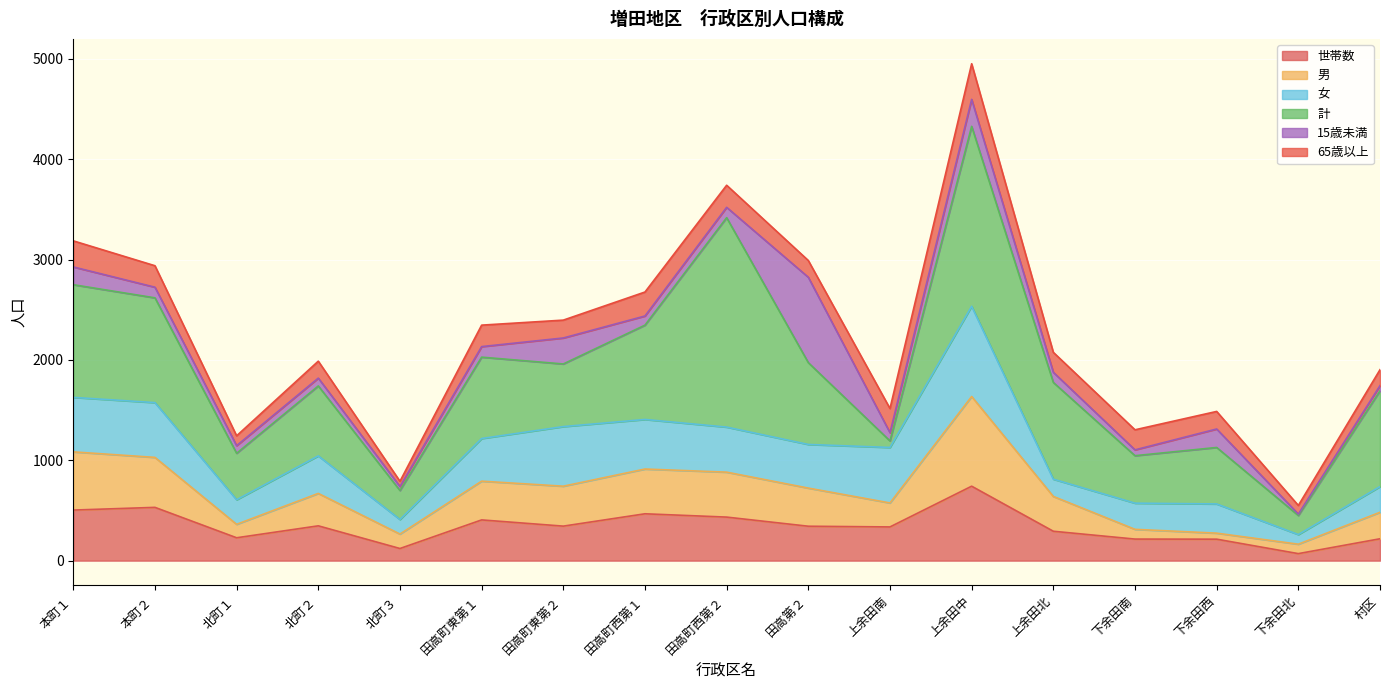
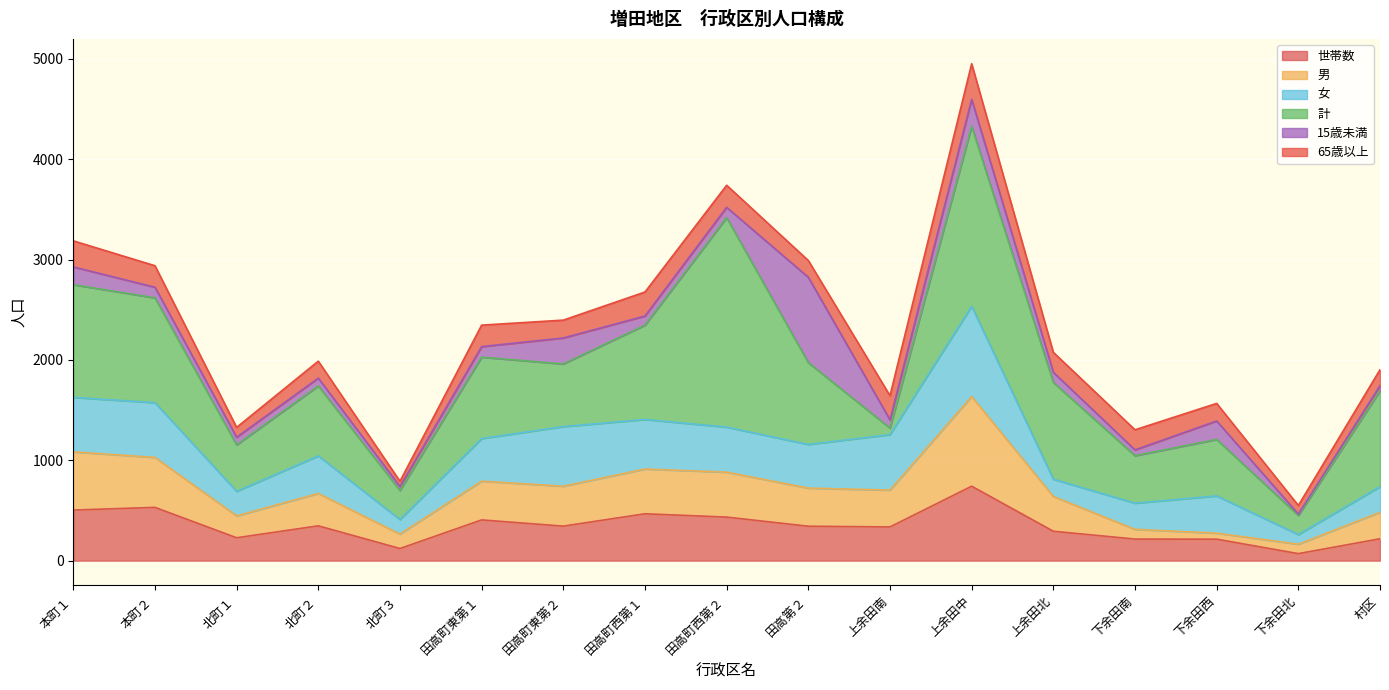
男, 北町１: 130 -> 220
男, 上余田南: 240 -> 370
女, 下余田西: 290 -> 370
